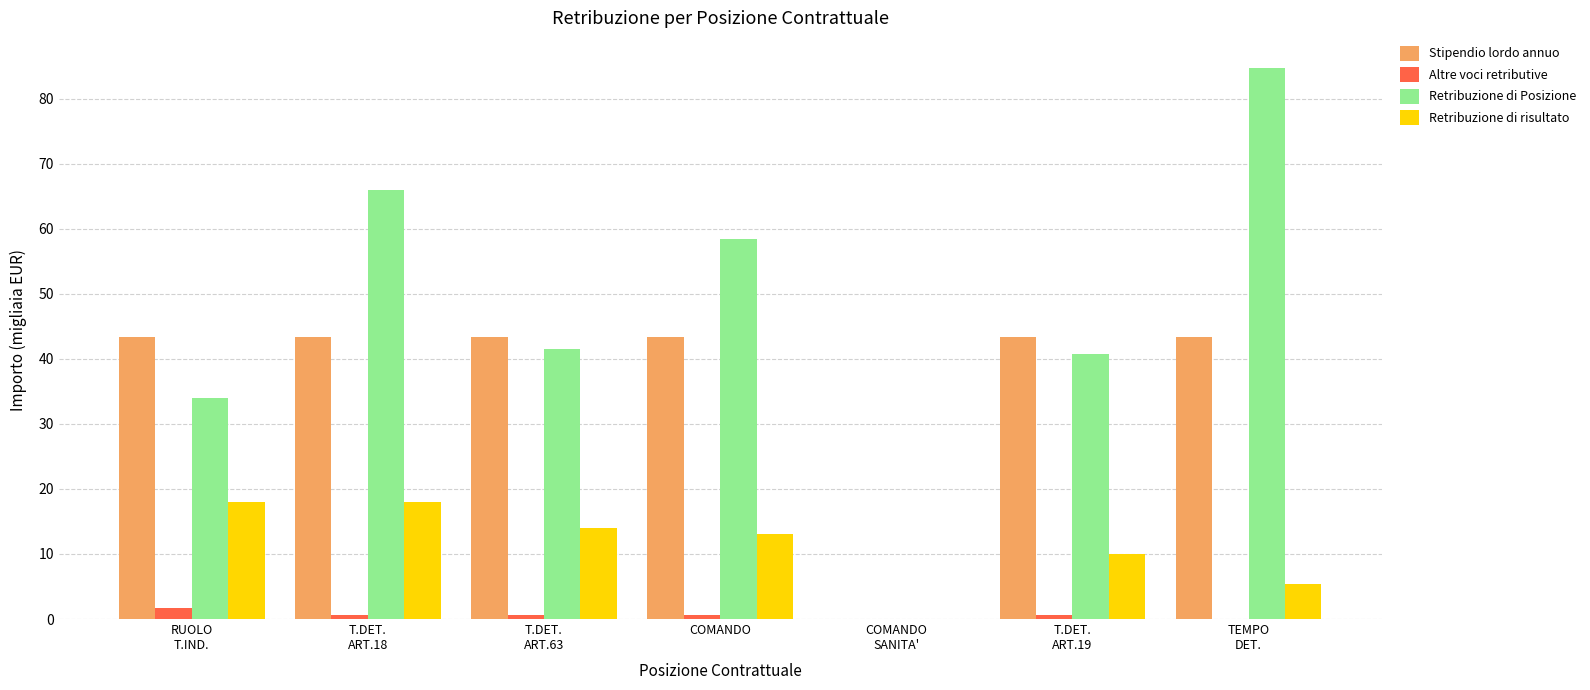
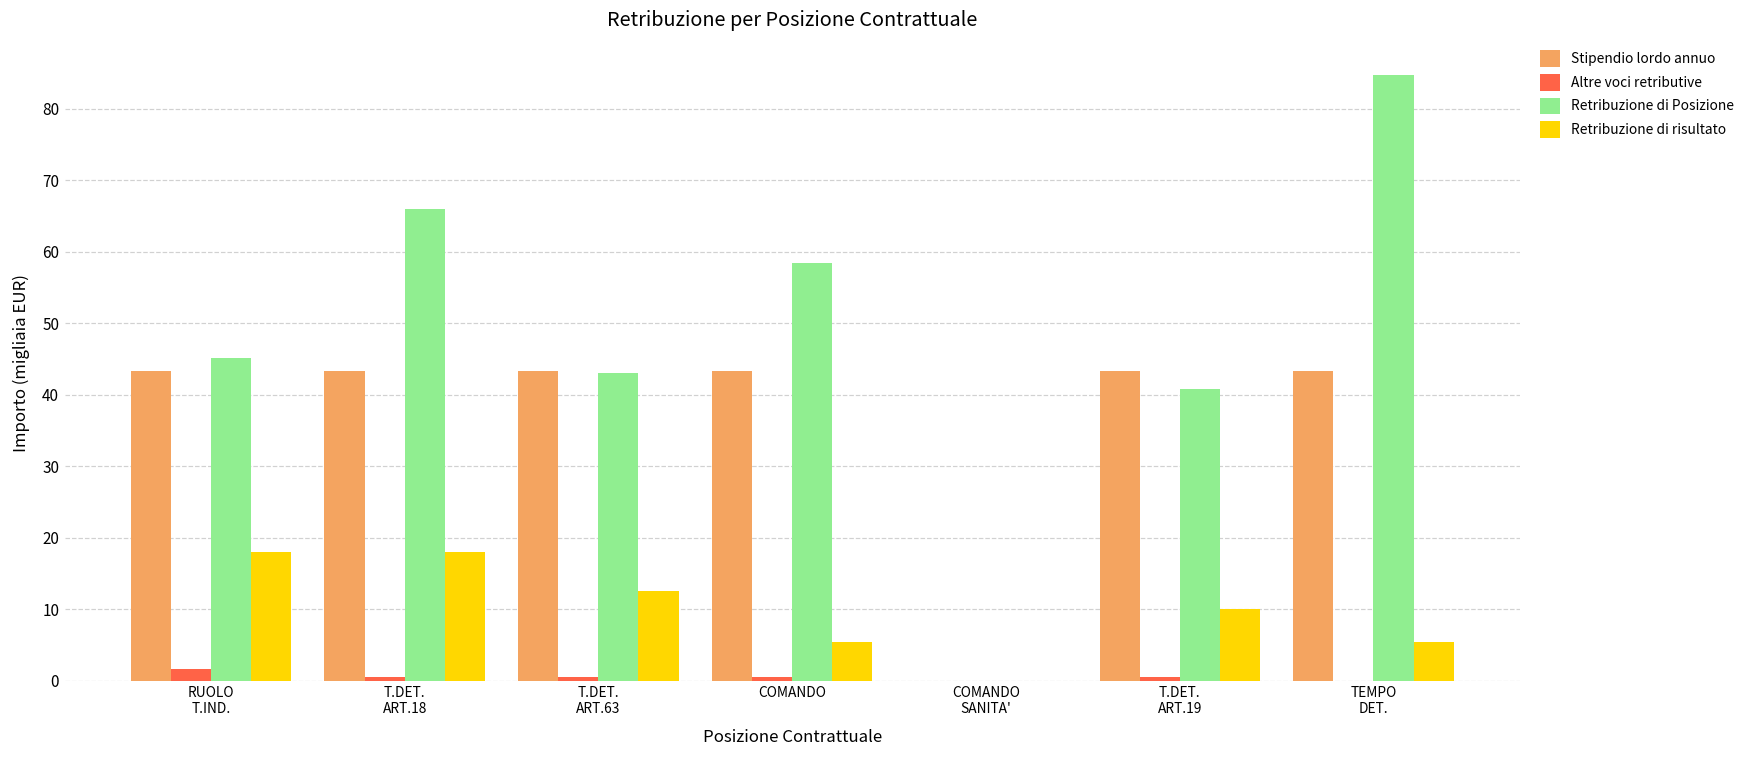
Retribuzione di Posizione, RUOLO T.IND.: 34 -> 45
Retribuzione di Posizione, T.DET. ART.63: 42 -> 43
Retribuzione di risultato, T.DET. ART.63: 14 -> 13
Retribuzione di risultato, COMANDO: 13 -> 5
